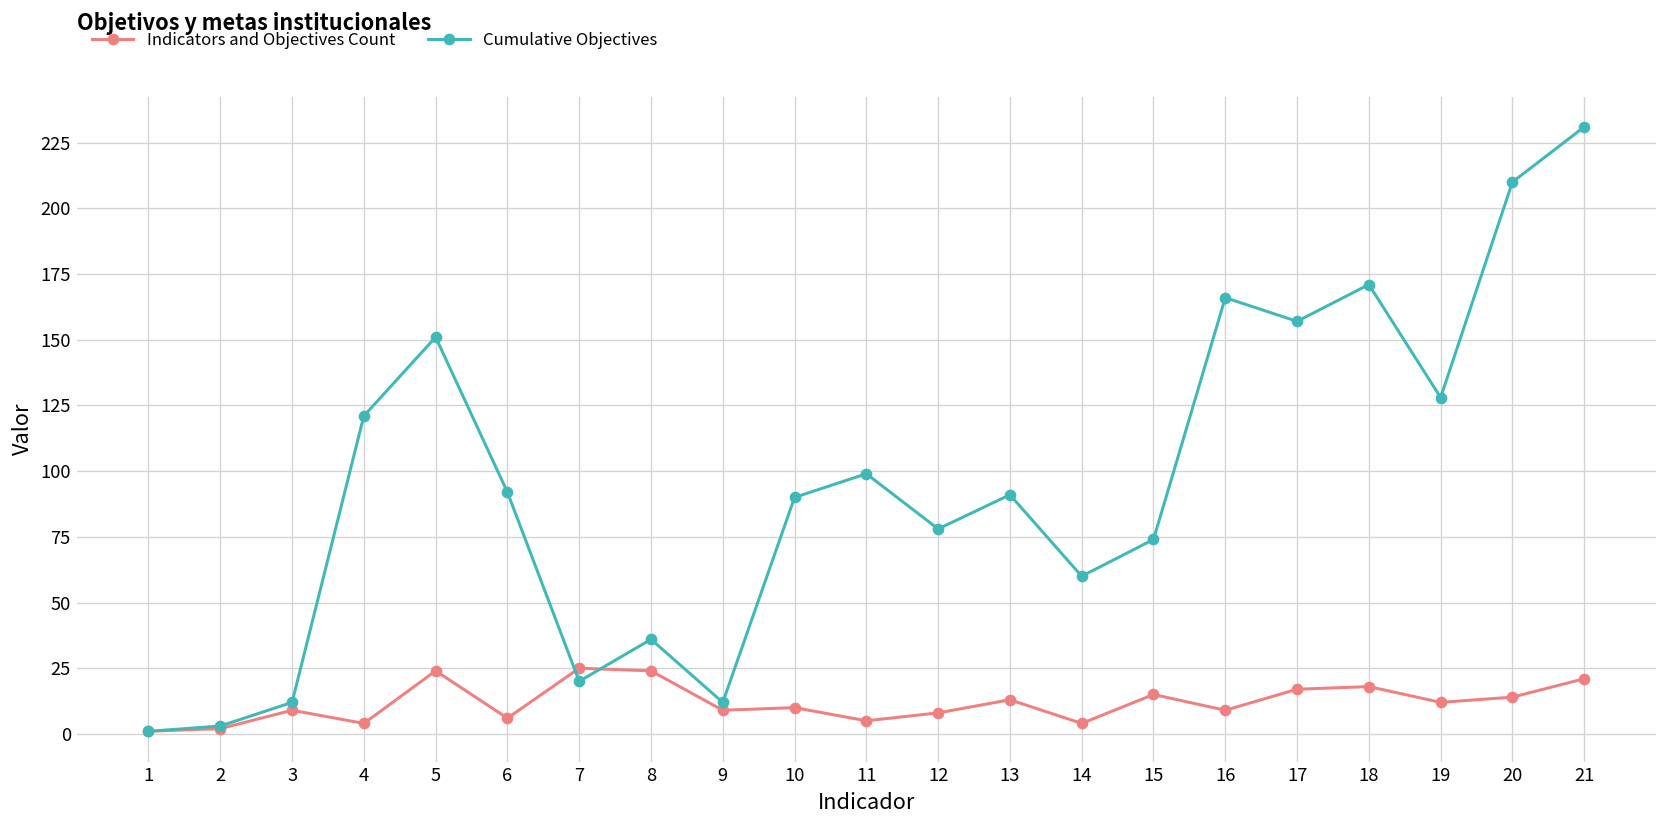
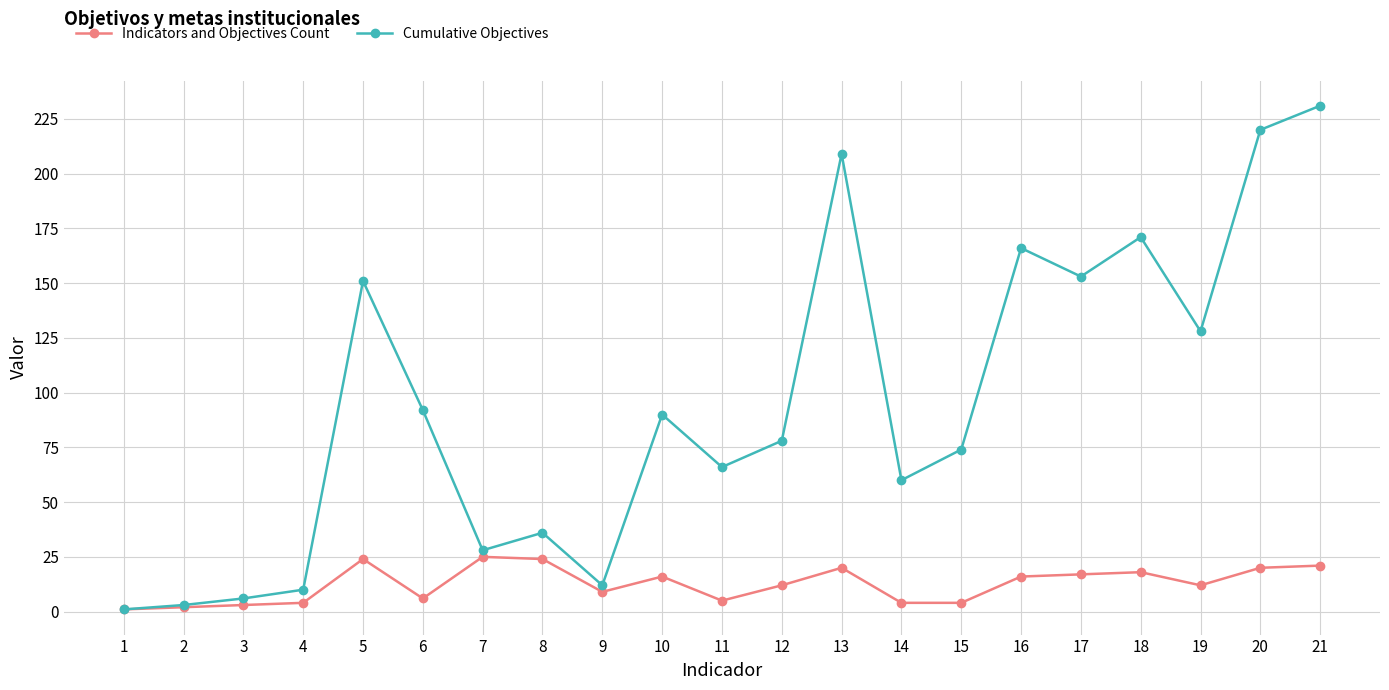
Indicators and Objectives Count, 3: 9 -> 3
Cumulative Objectives, 3: 12 -> 6
Cumulative Objectives, 4: 121 -> 10
Cumulative Objectives, 7: 20 -> 28
Indicators and Objectives Count, 10: 10 -> 16
Cumulative Objectives, 11: 99 -> 66
Indicators and Objectives Count, 12: 8 -> 12
Indicators and Objectives Count, 13: 13 -> 20
Cumulative Objectives, 13: 91 -> 209
Indicators and Objectives Count, 15: 15 -> 4
Indicators and Objectives Count, 16: 9 -> 16
Cumulative Objectives, 17: 157 -> 153
Indicators and Objectives Count, 20: 14 -> 20
Cumulative Objectives, 20: 210 -> 220
